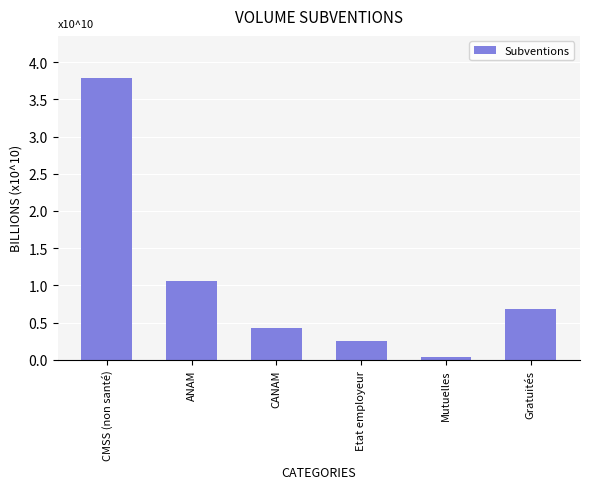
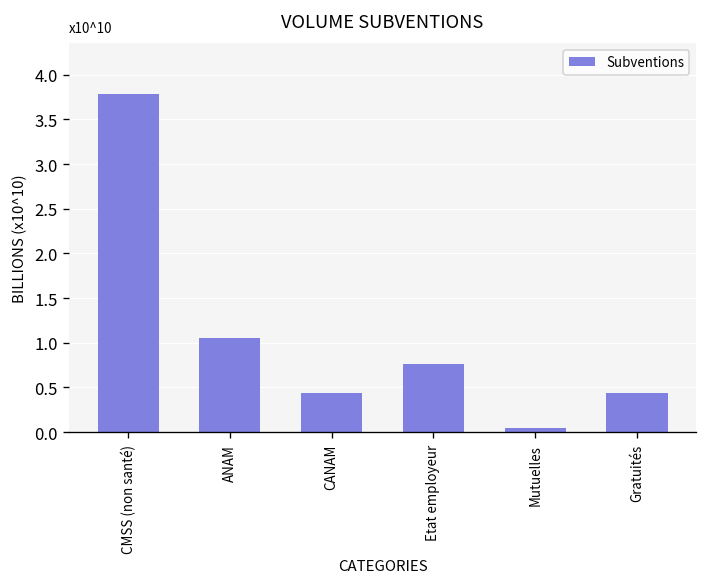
Etat employeur: 0.3 -> 0.8
Gratuités: 0.7 -> 0.4
